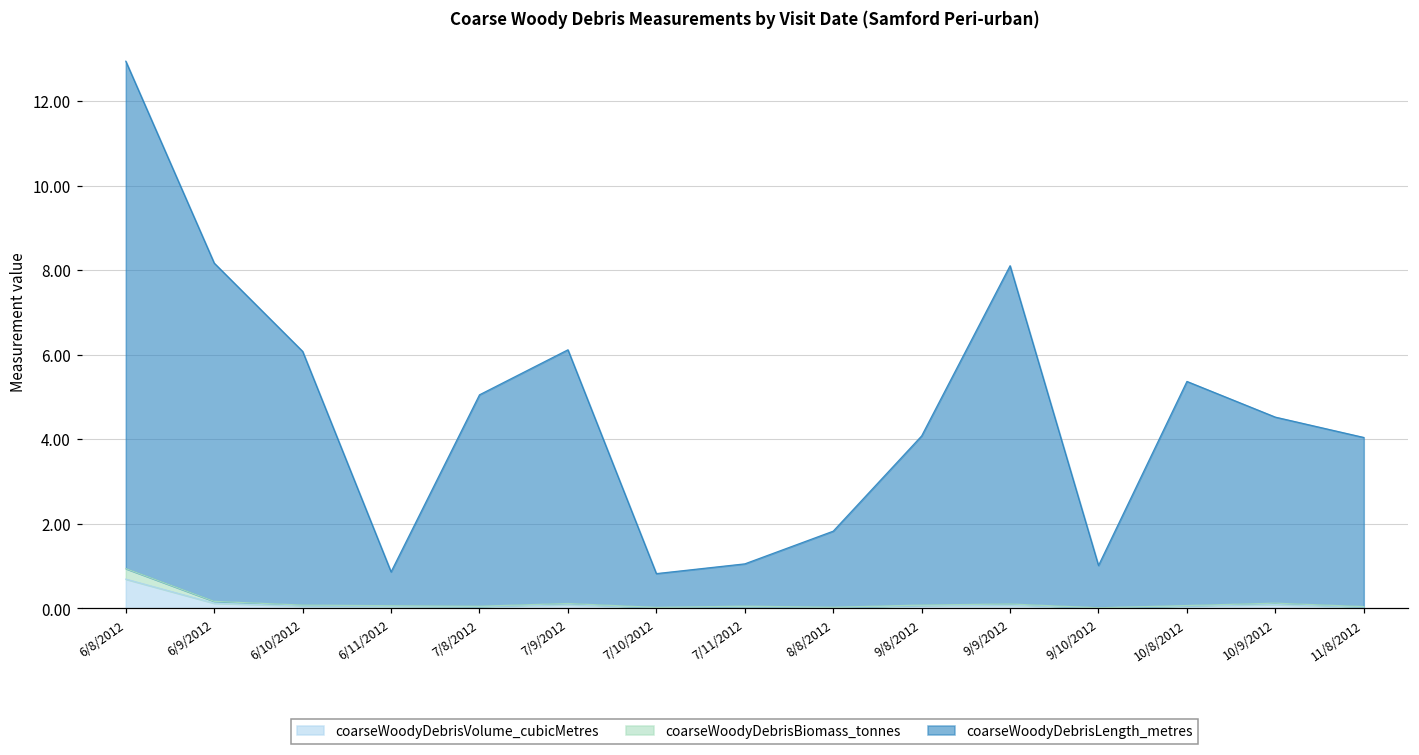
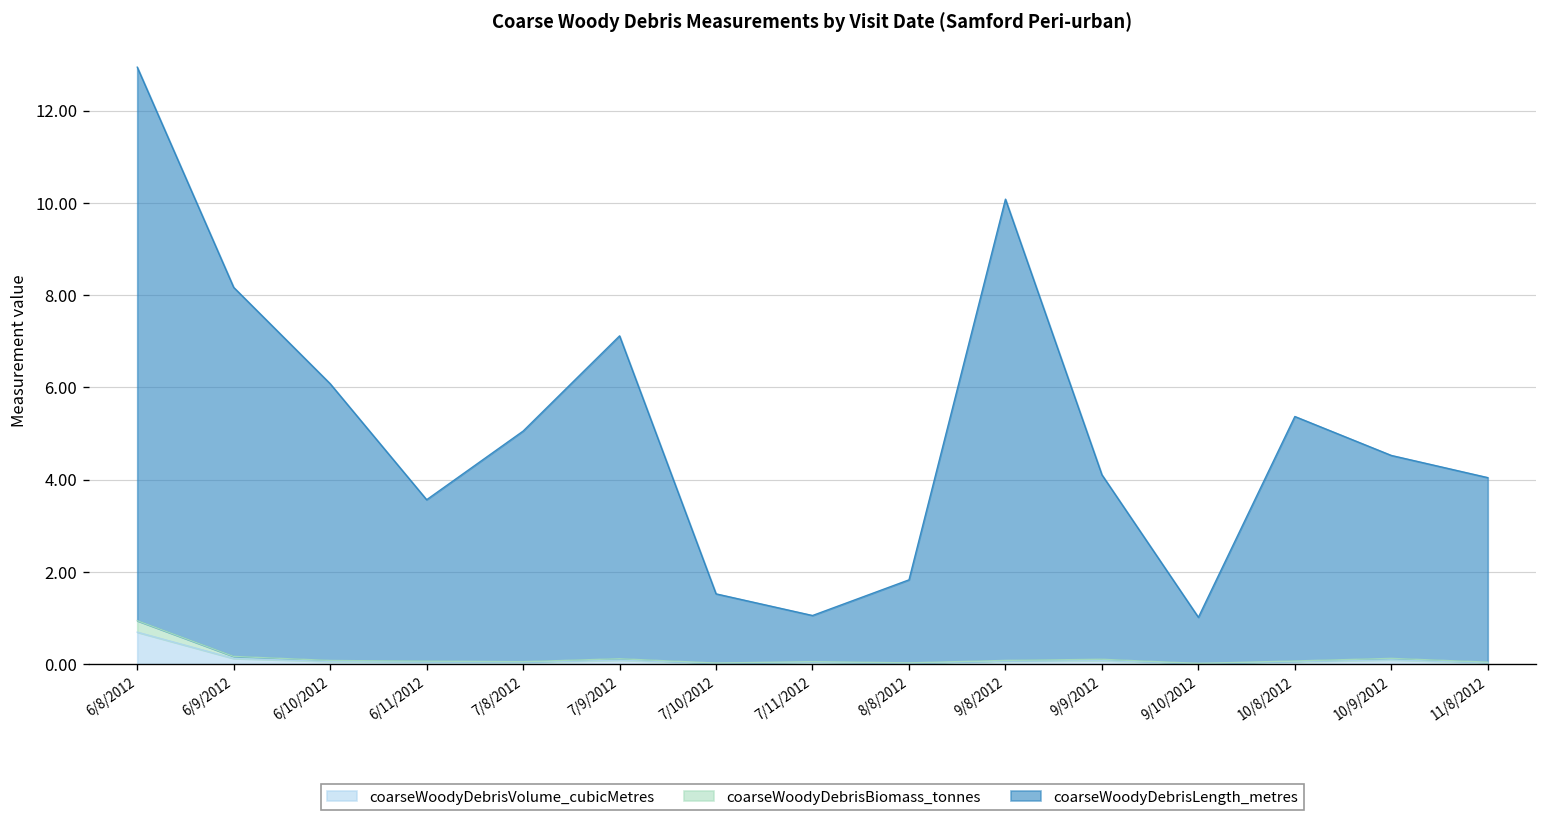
coarseWoodyDebrisLength_metres, 6/11/2012: 0.8 -> 3.5
coarseWoodyDebrisLength_metres, 7/9/2012: 6 -> 7
coarseWoodyDebrisLength_metres, 7/10/2012: 0.8 -> 1.5
coarseWoodyDebrisLength_metres, 9/8/2012: 4 -> 10
coarseWoodyDebrisLength_metres, 9/9/2012: 8 -> 4
